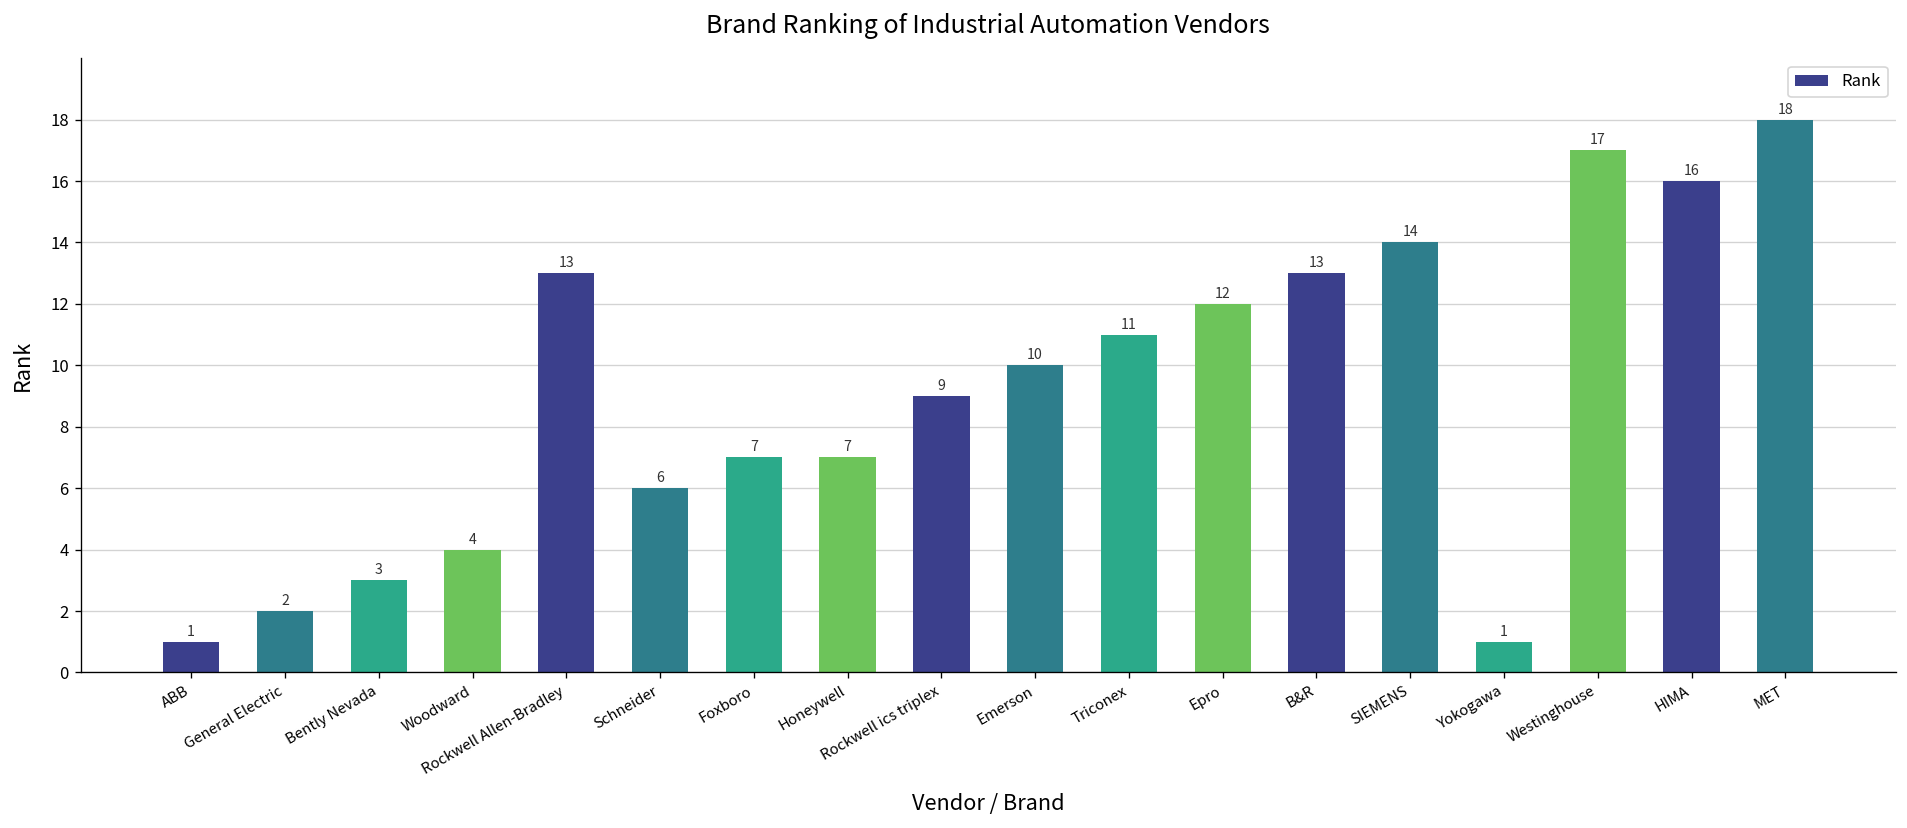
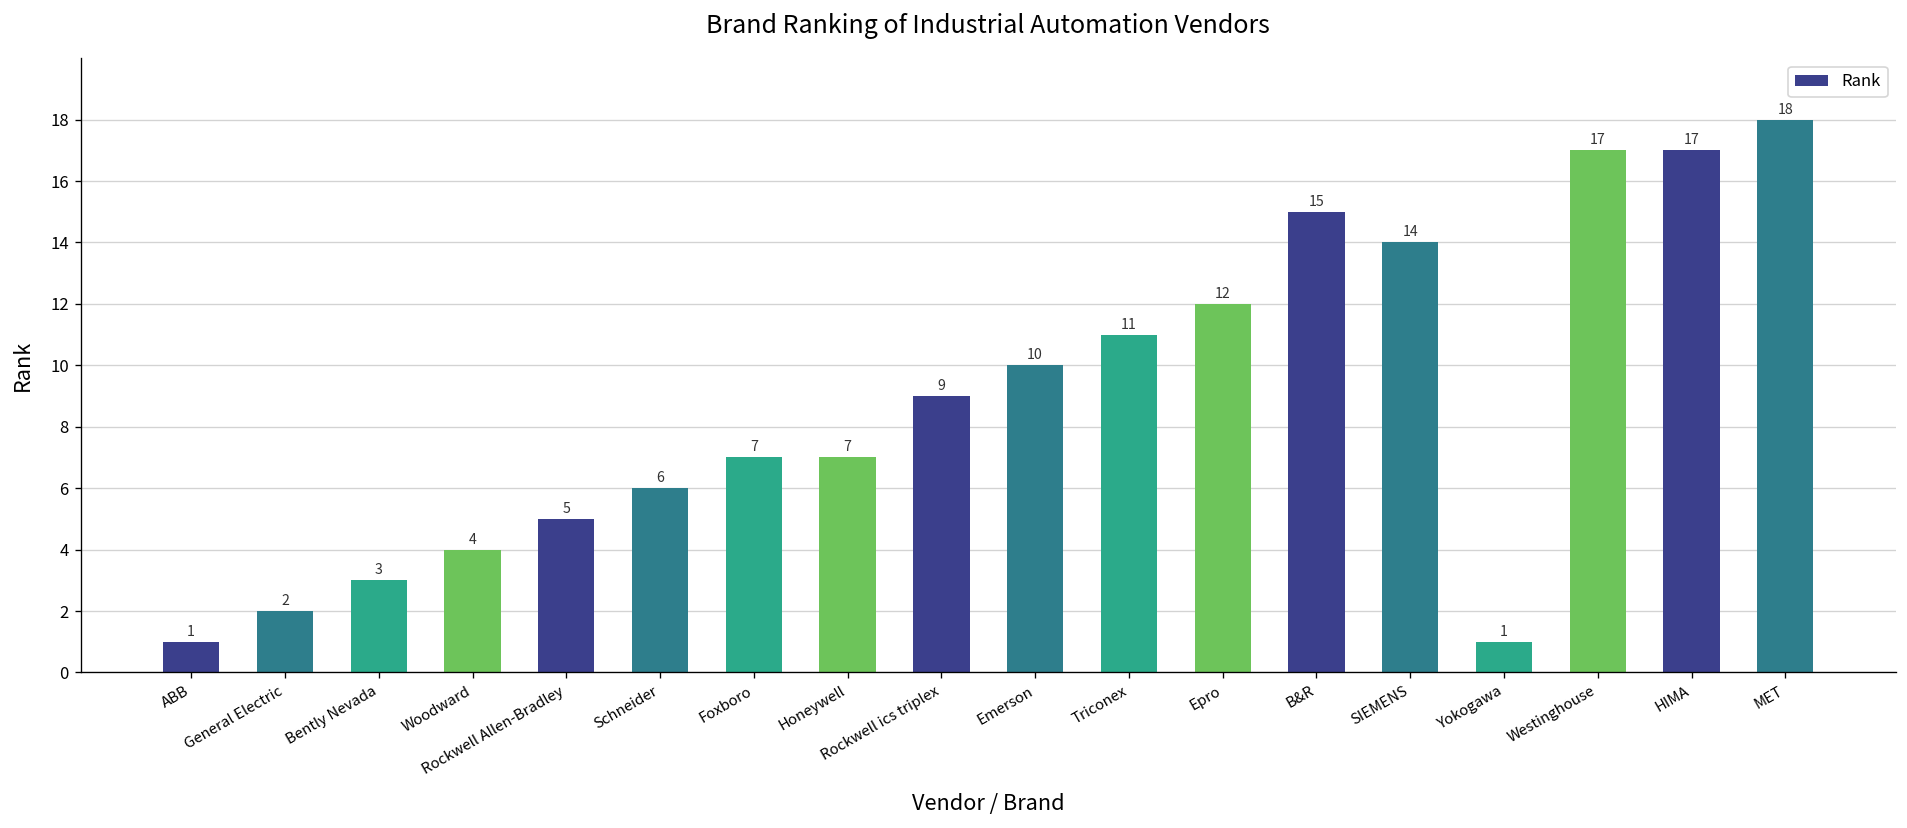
Rockwell Allen-Bradley: 13 -> 5
B&R: 13 -> 15
HIMA: 16 -> 17
